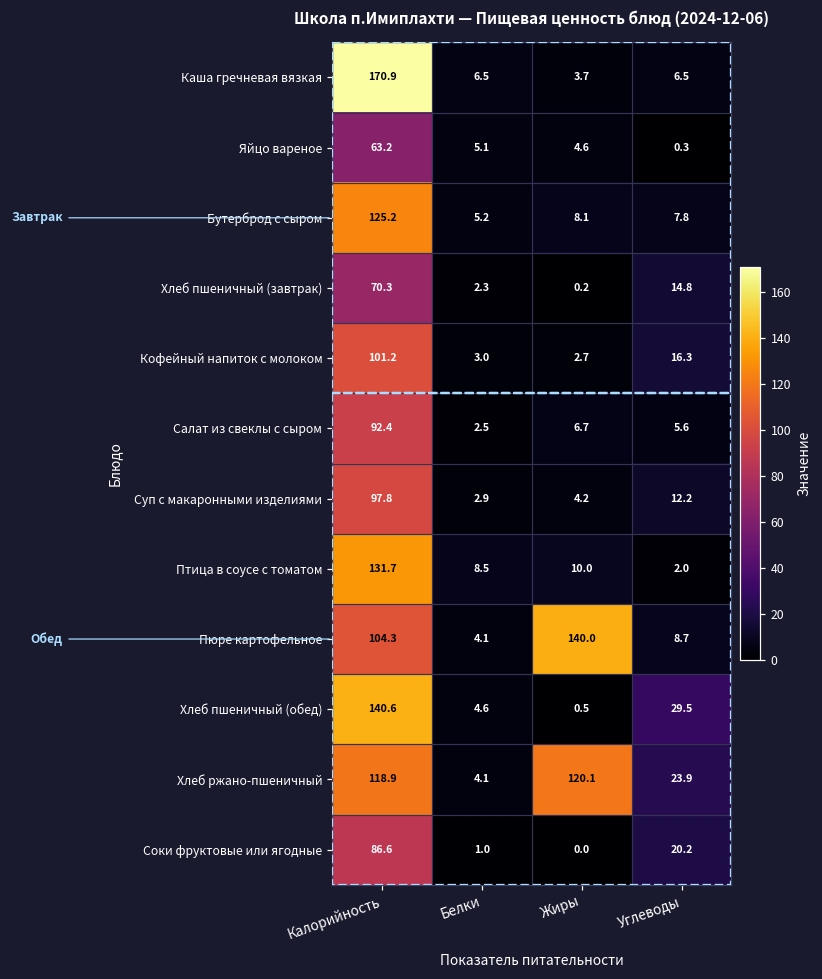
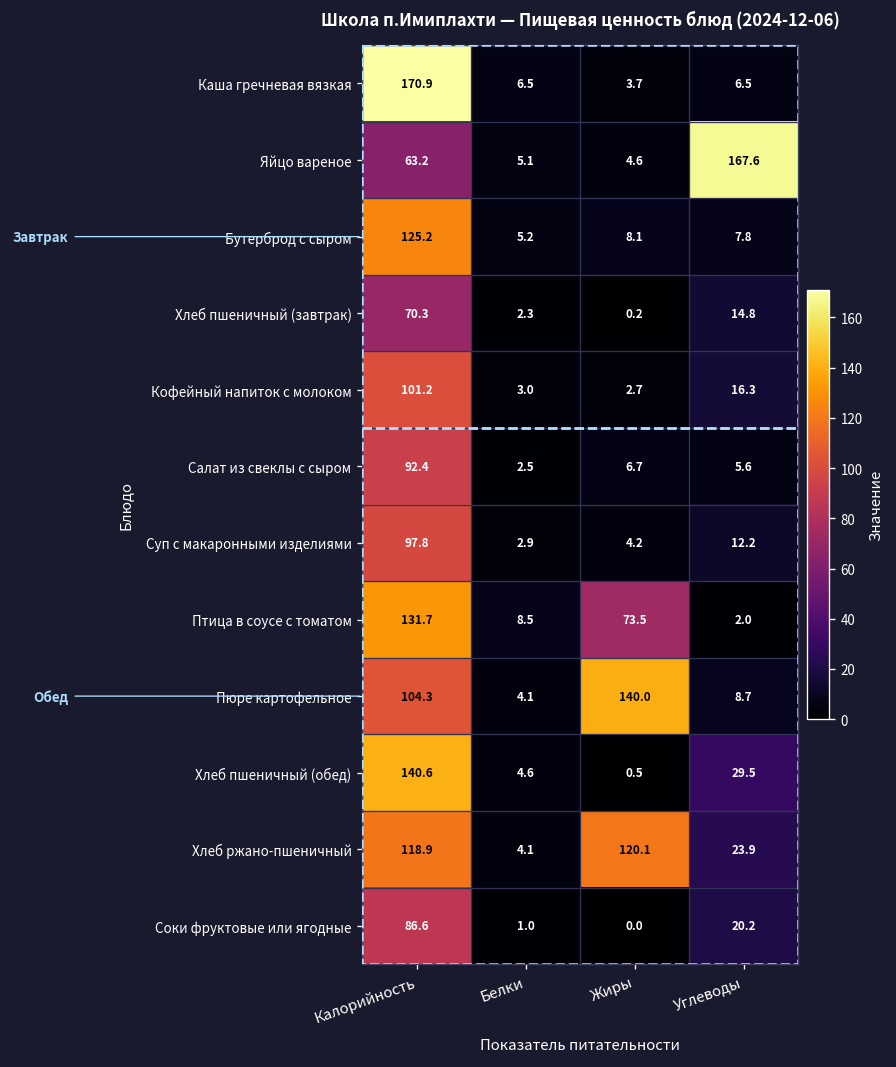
Яйцо вареное, Углеводы: 0.3 -> 167.6
Птица в соусе с томатом, Жиры: 10.0 -> 73.5
